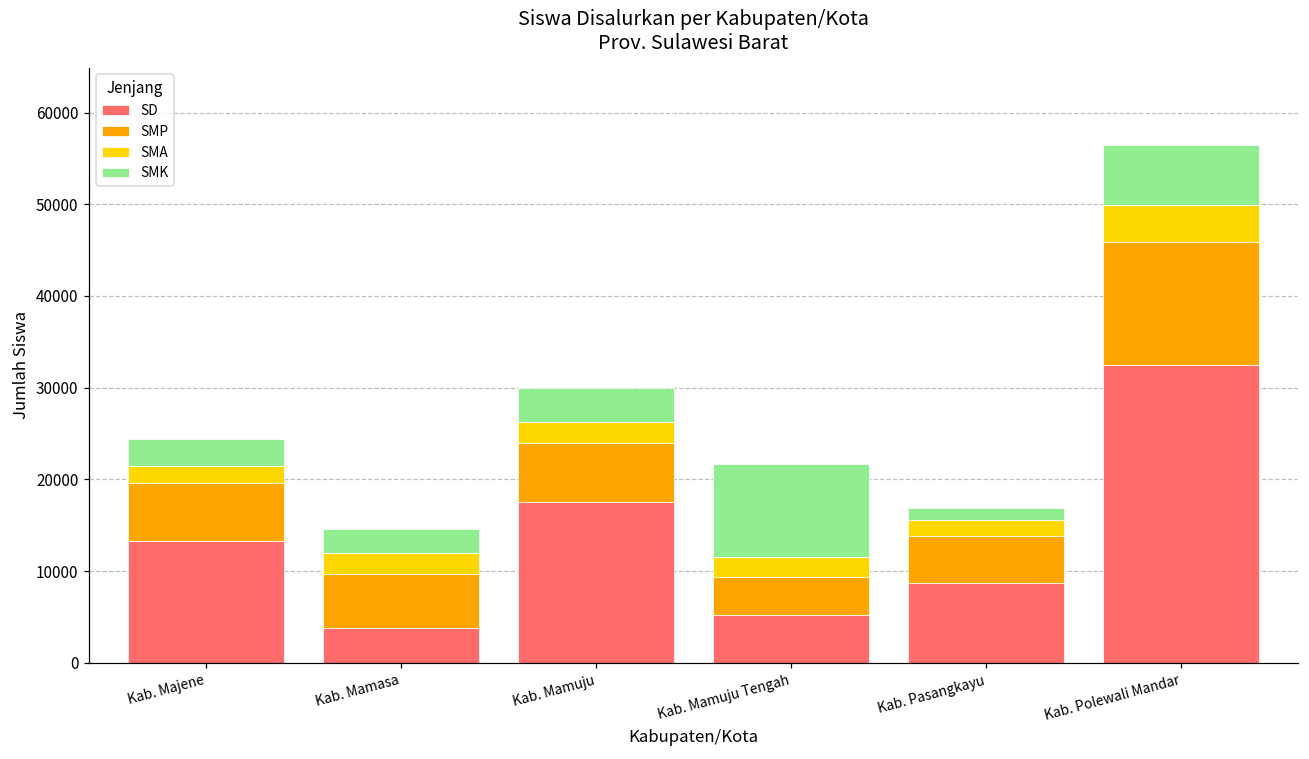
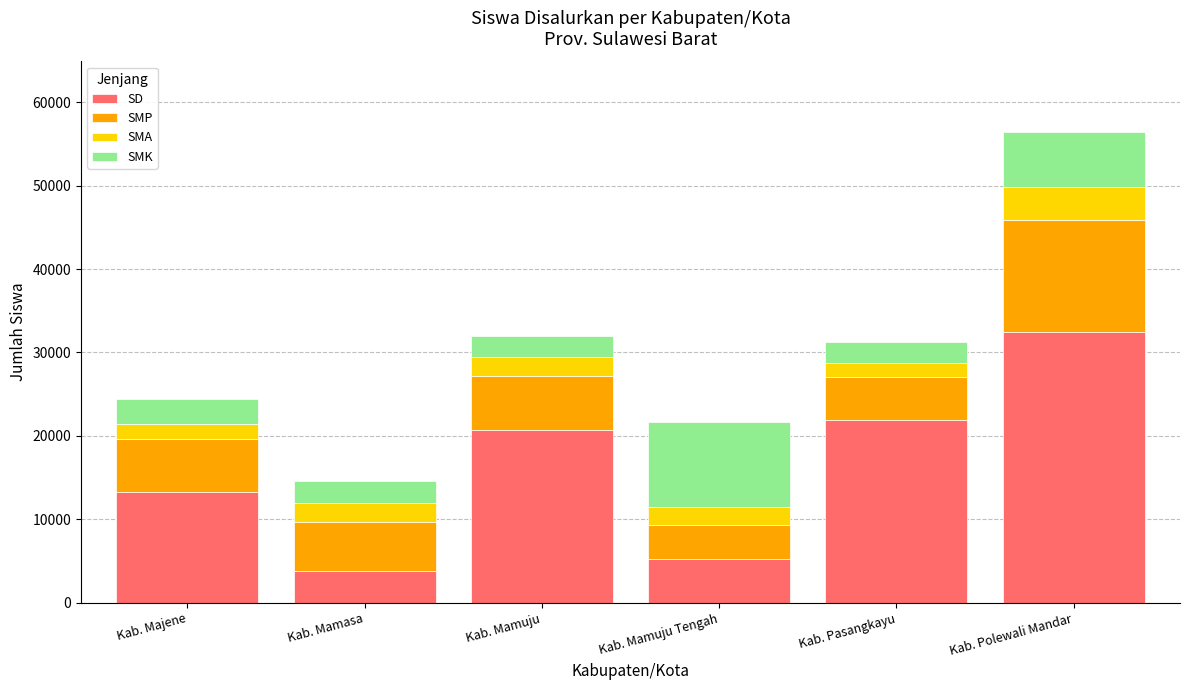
SD, Kab. Mamuju: 17000 -> 21000
SMK, Kab. Mamuju: 4000 -> 3000
SD, Kab. Pasangkayu: 9000 -> 22000
SMK, Kab. Pasangkayu: 1000 -> 3000
